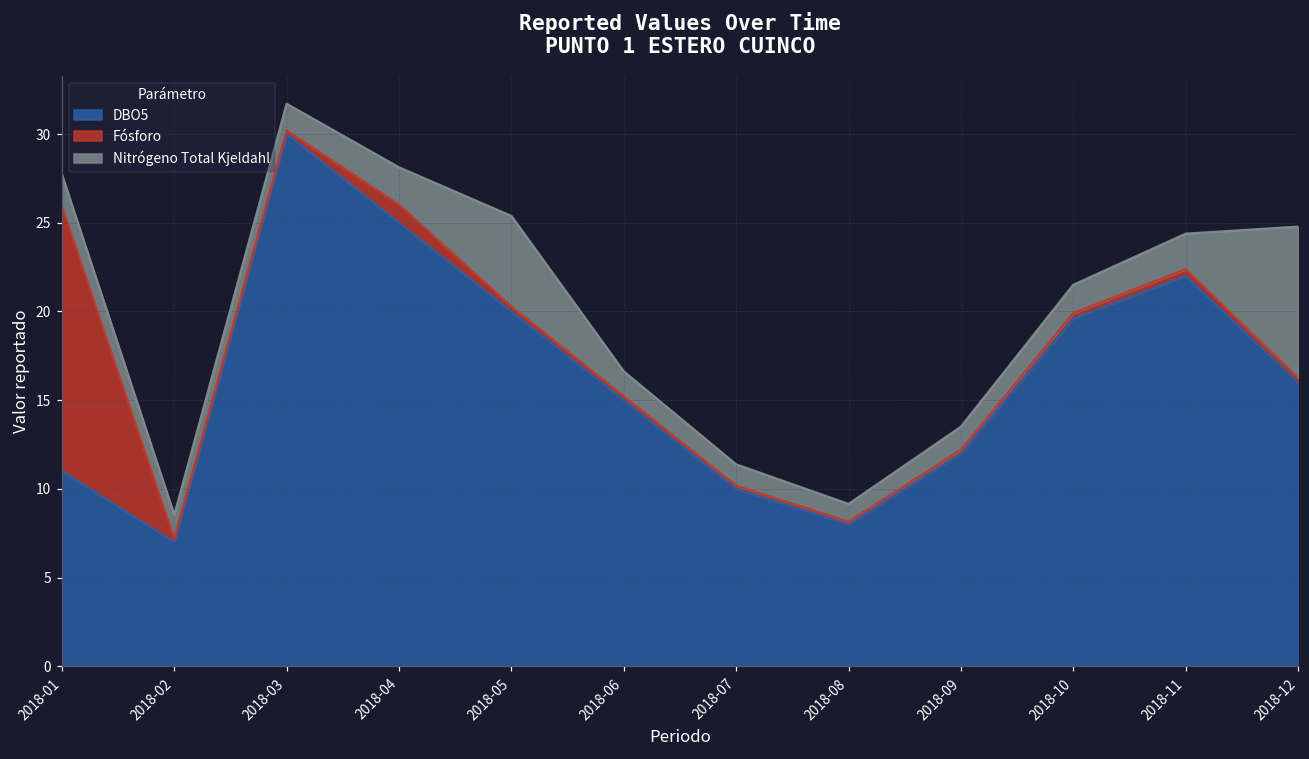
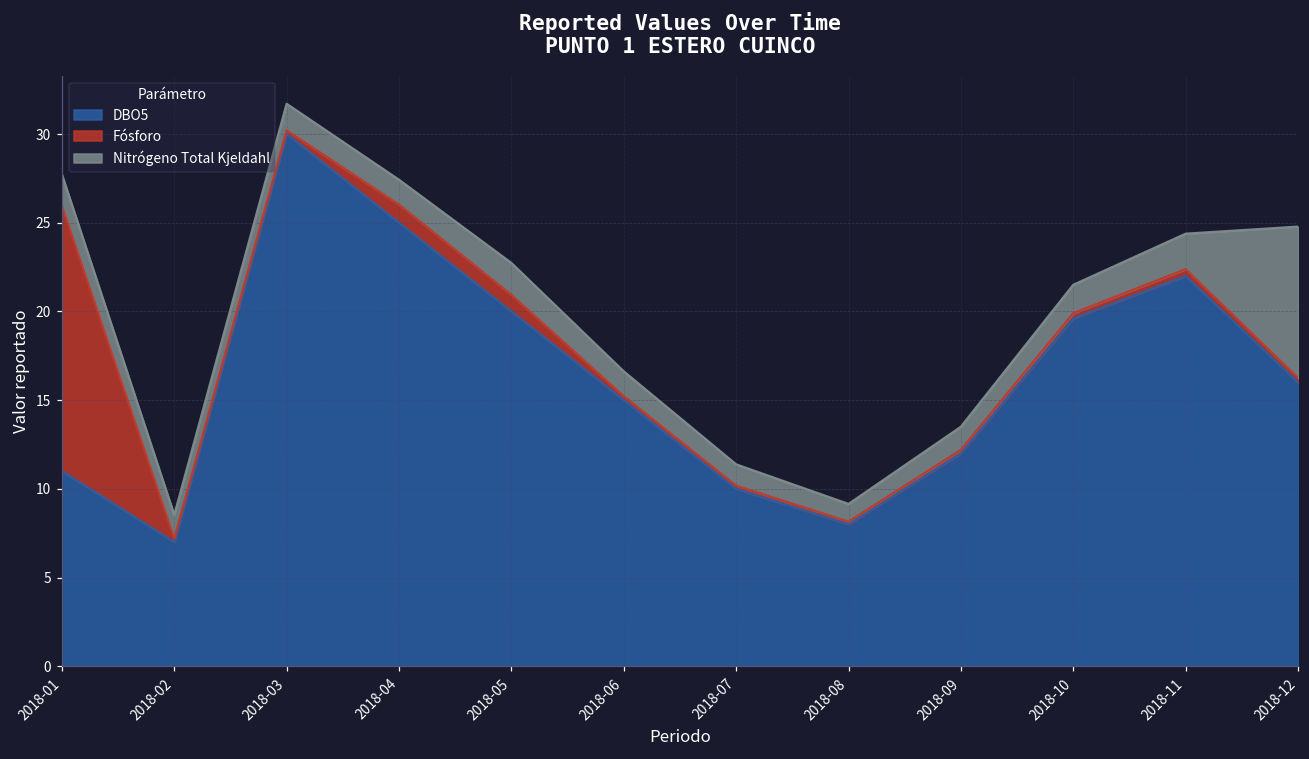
Nitrógeno Total Kjeldahl, 2018-04: 2.1 -> 1.4
Fósforo, 2018-05: 0.3 -> 0.9
Nitrógeno Total Kjeldahl, 2018-05: 5.1 -> 1.8
